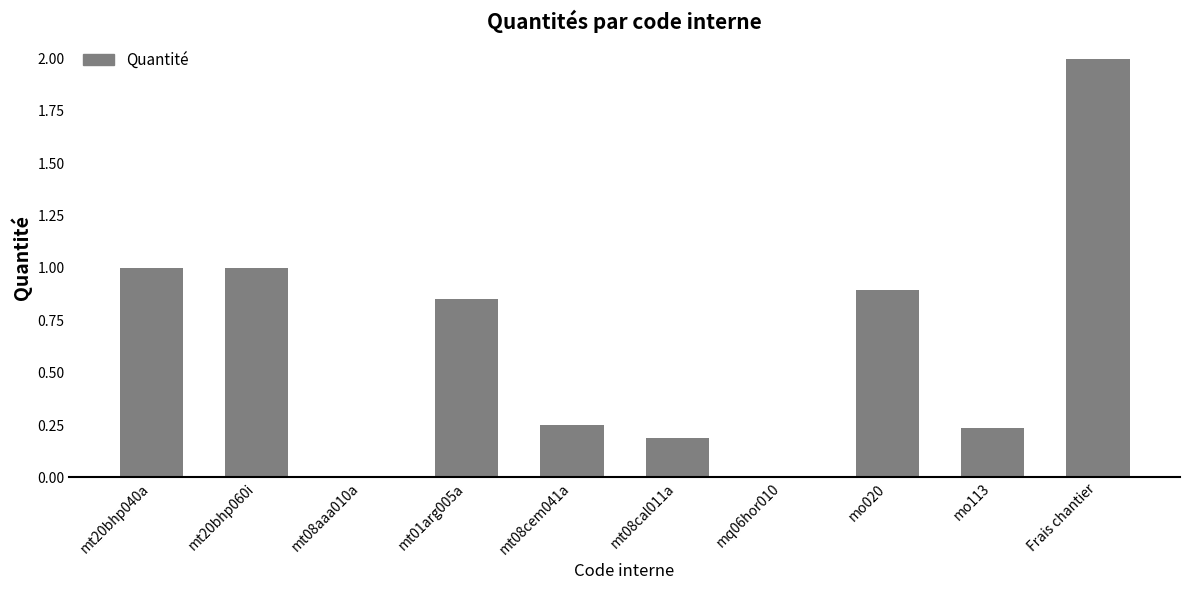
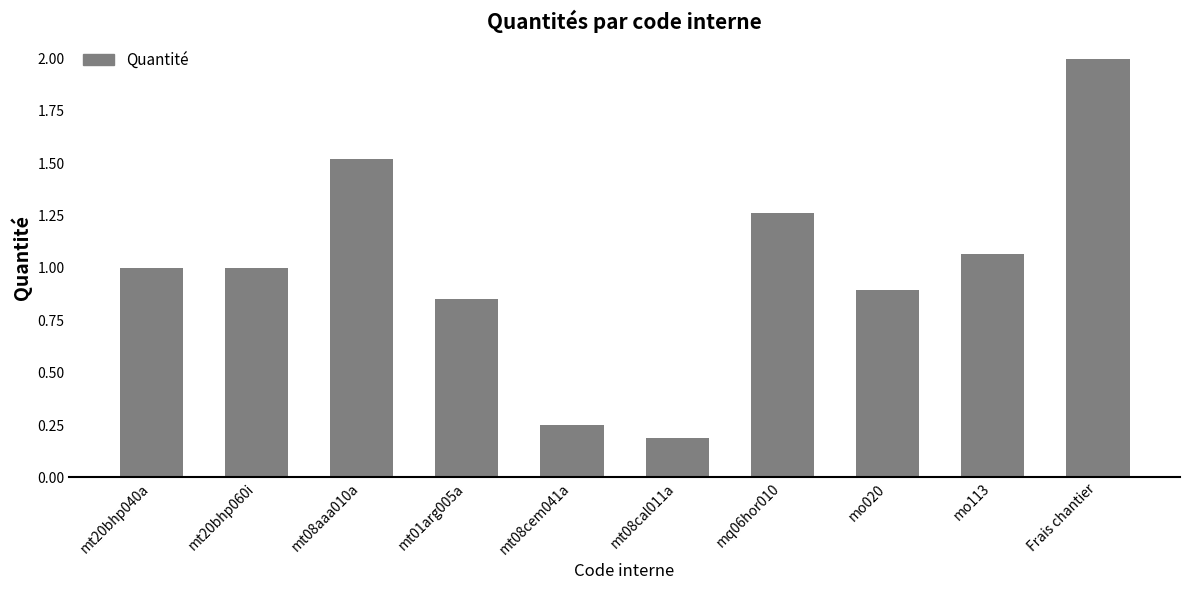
mt08aaa010a: 0.01 -> 1.52
mq06hor010: 0.01 -> 1.26
mo113: 0.24 -> 1.07
